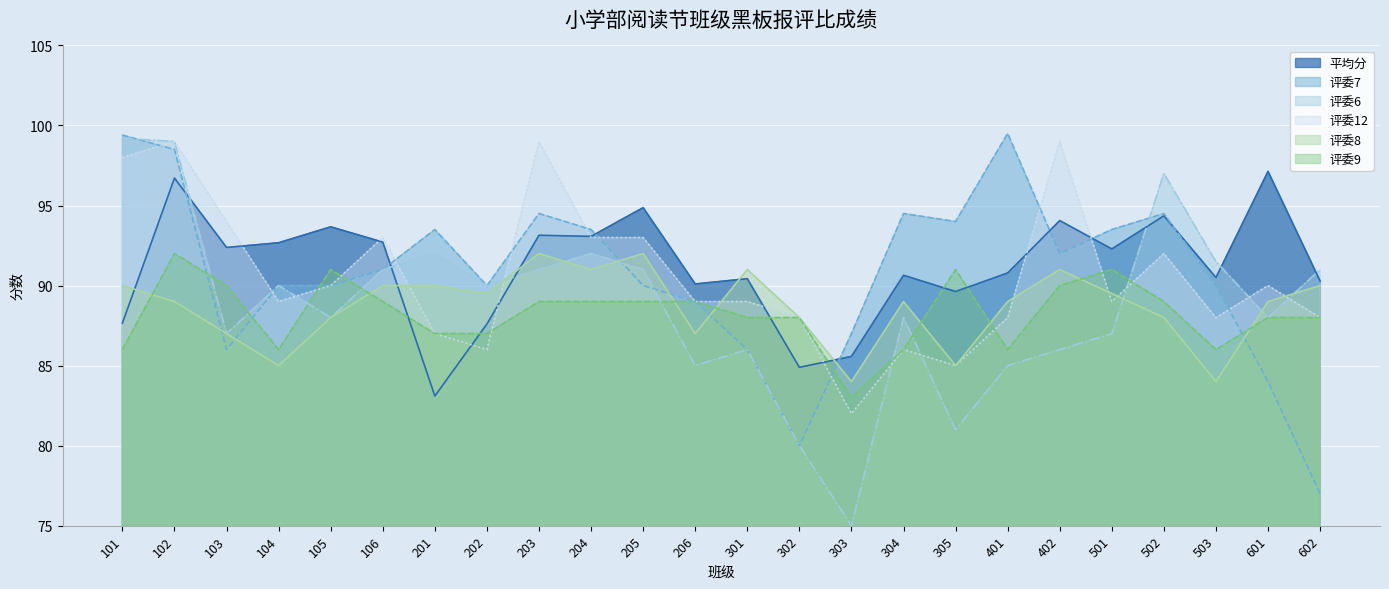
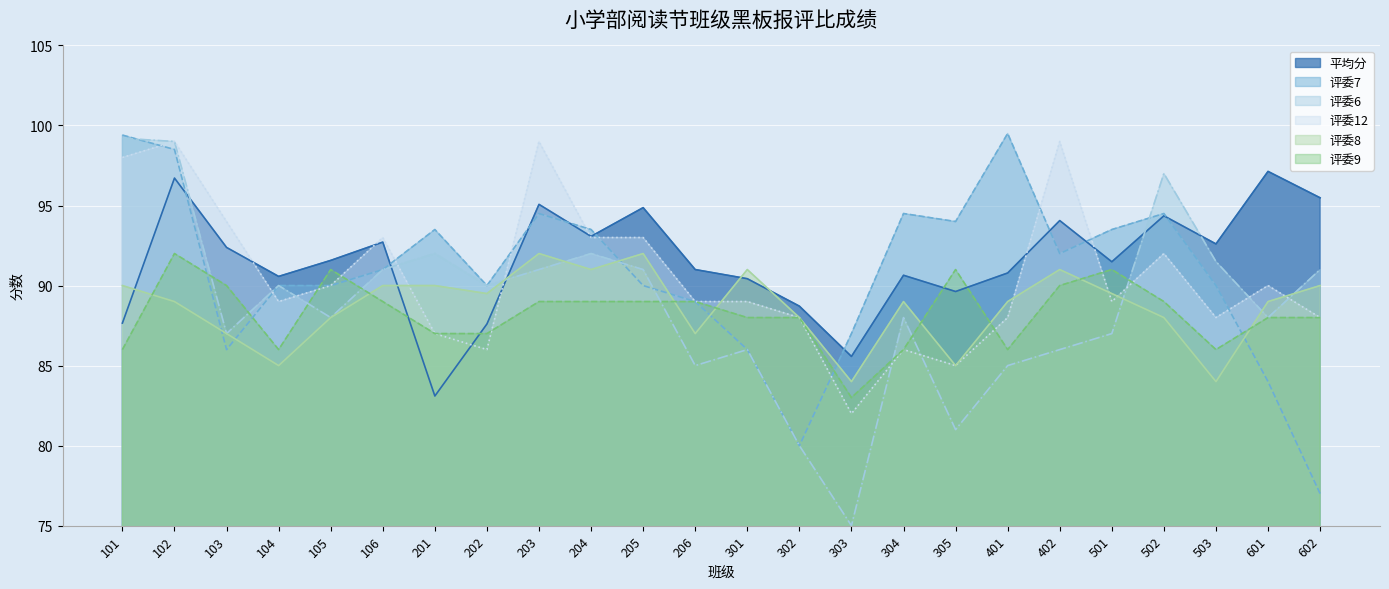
平均分, 104: 92.7 -> 90.6
平均分, 105: 93.7 -> 91.6
平均分, 203: 93.1 -> 95.1
平均分, 206: 90.1 -> 91.0
平均分, 302: 84.9 -> 88.7
平均分, 501: 92.3 -> 91.5
平均分, 503: 90.5 -> 92.6
平均分, 602: 90.3 -> 95.5
